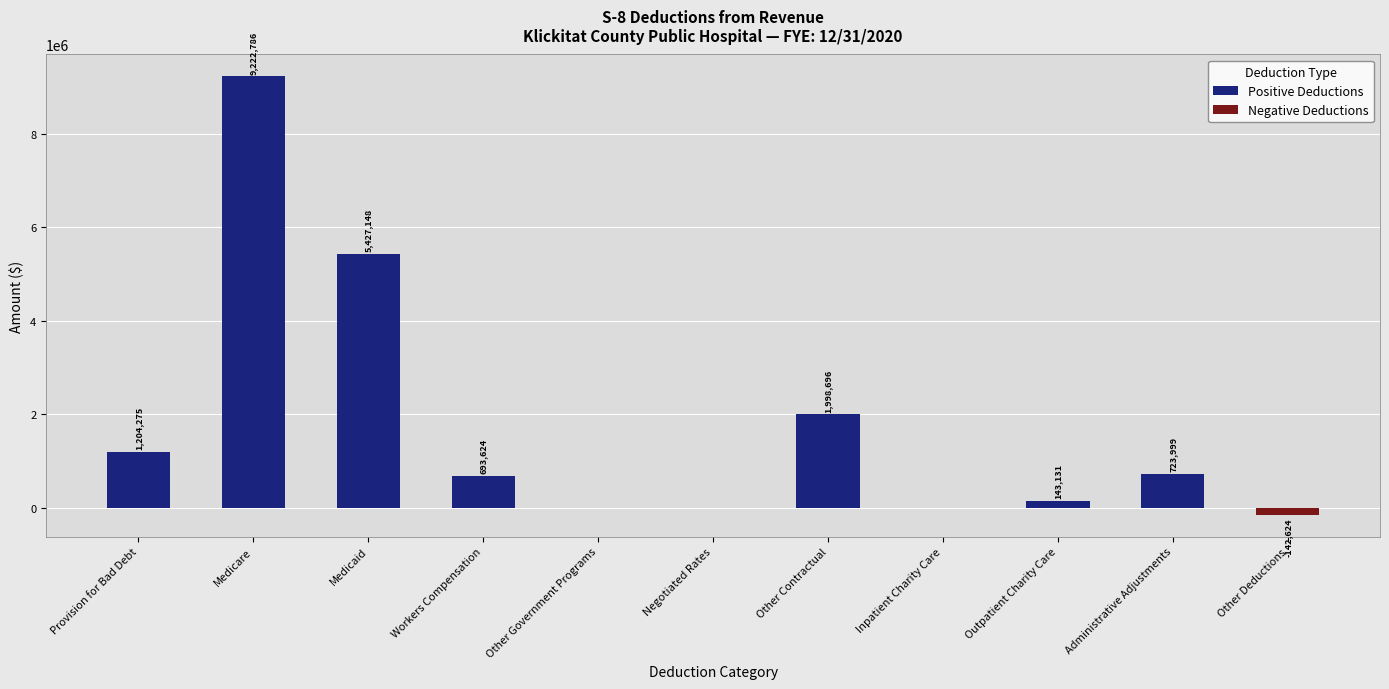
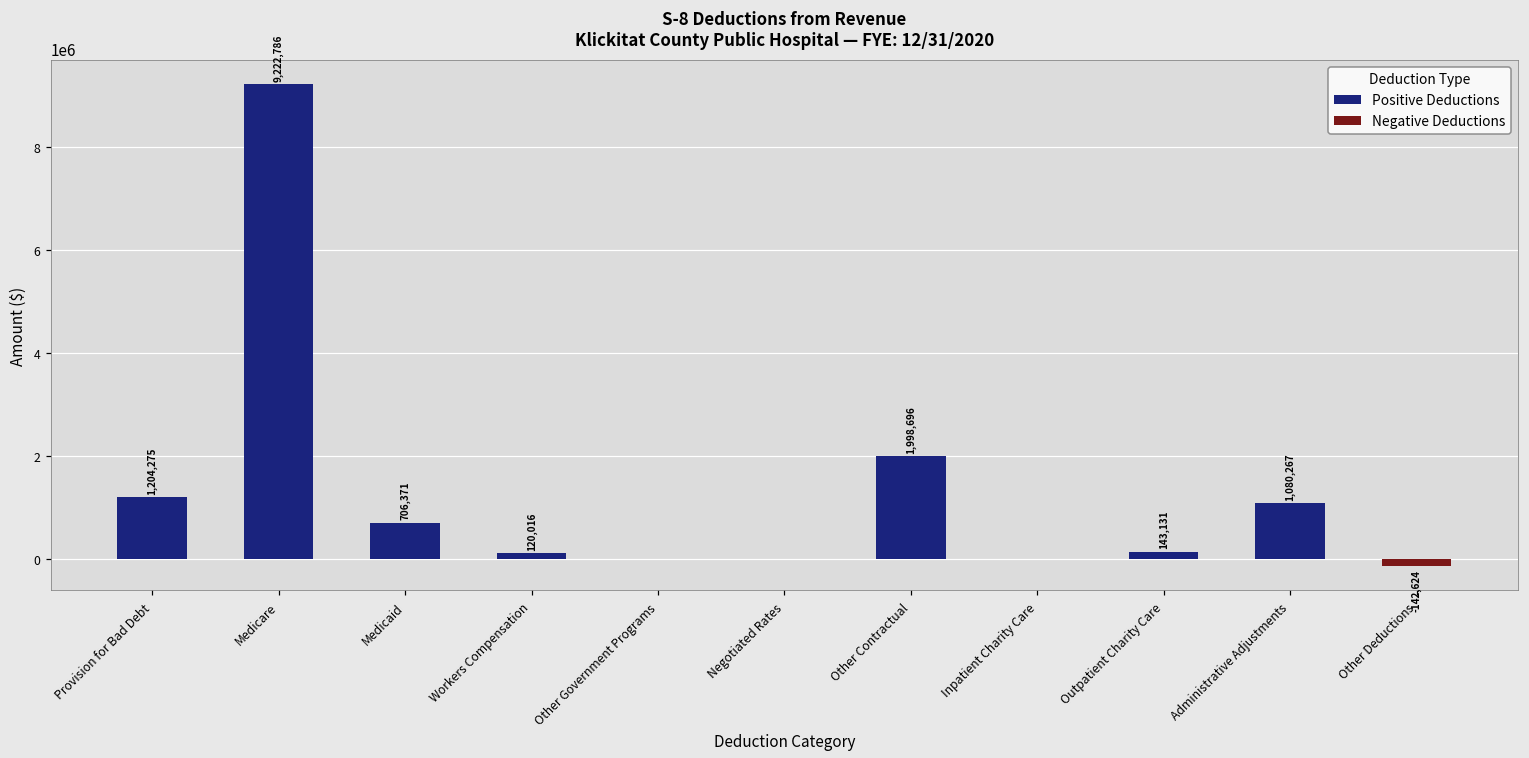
Positive Deductions, Medicaid: 5,427,148 -> 706,371
Positive Deductions, Workers Compensation: 693,624 -> 120,016
Positive Deductions, Administrative Adjustments: 723,999 -> 1,080,267
